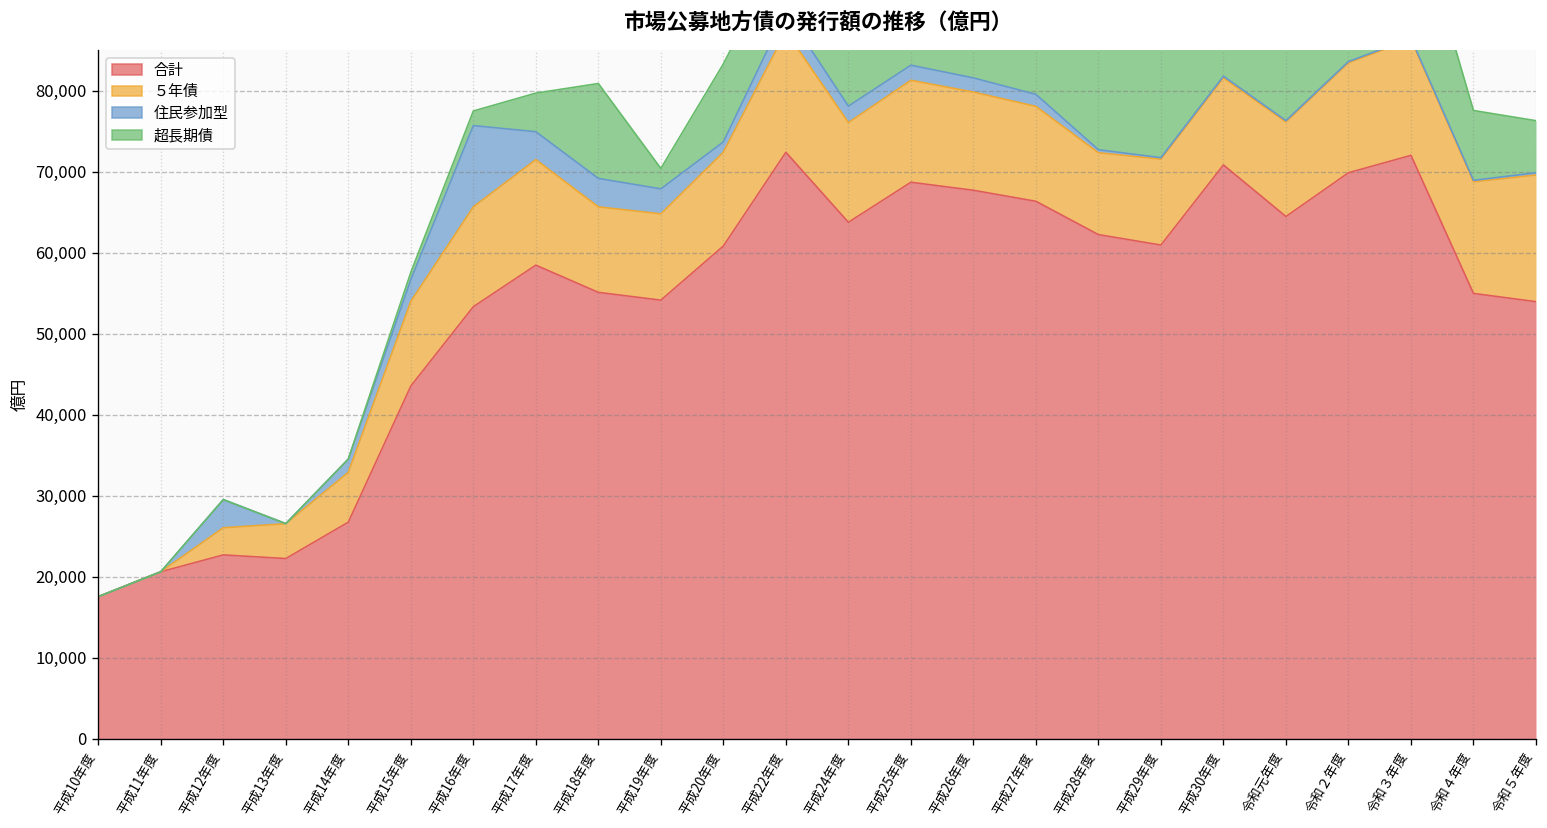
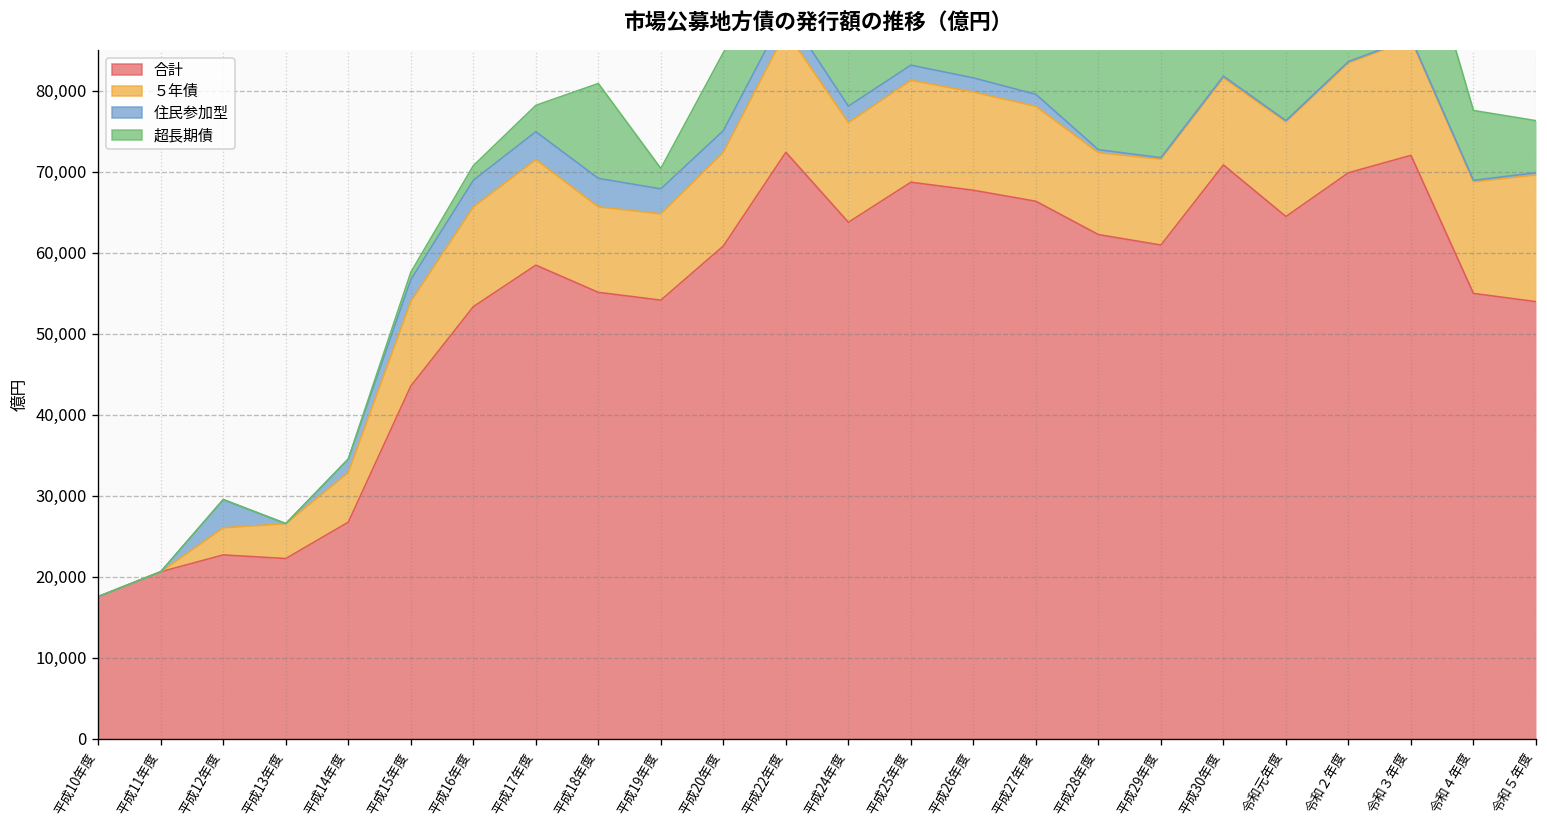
住民参加型, 平成16年度: 10,000 -> 3,000
超長期債, 平成17年度: 5,000 -> 3,000
住民参加型, 平成20年度: 1,000 -> 3,000
